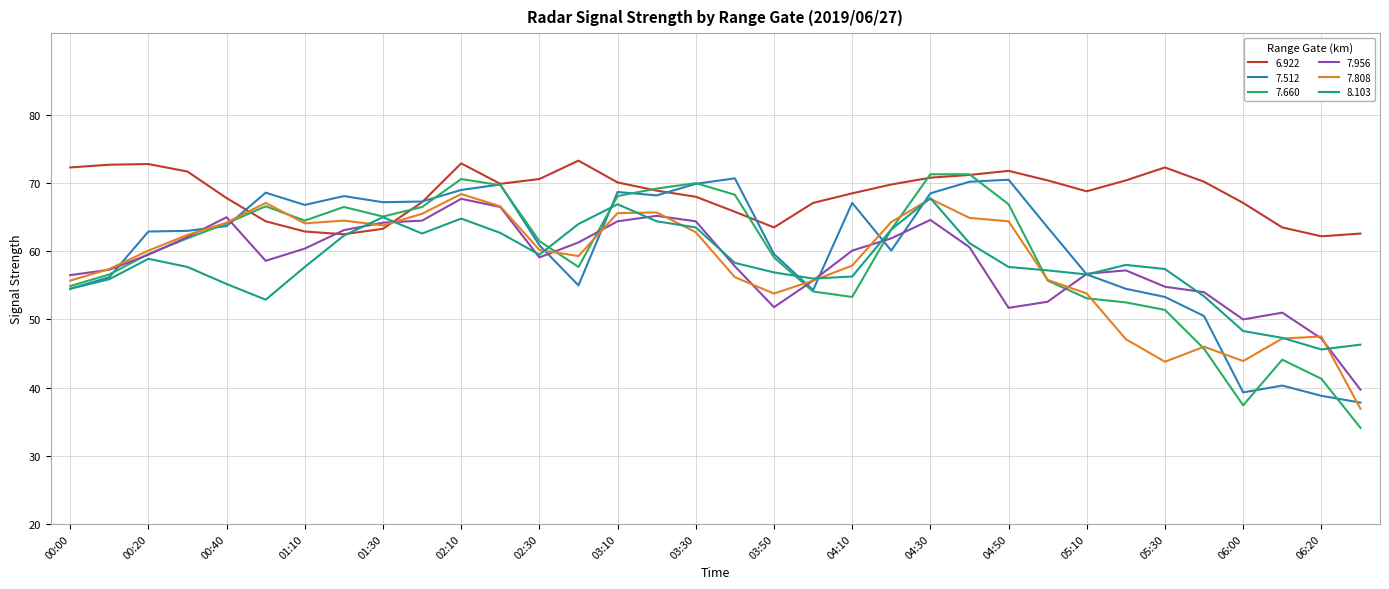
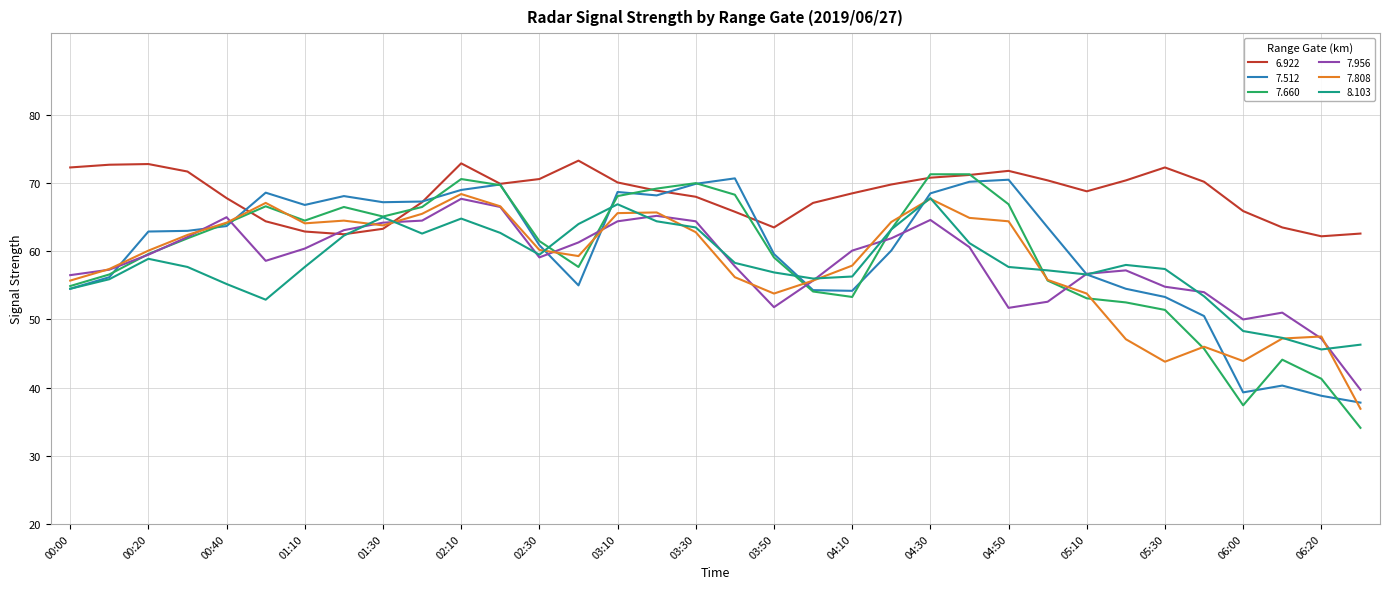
7.512, 04:10: 67 -> 54
6.922, 06:00: 67 -> 66
